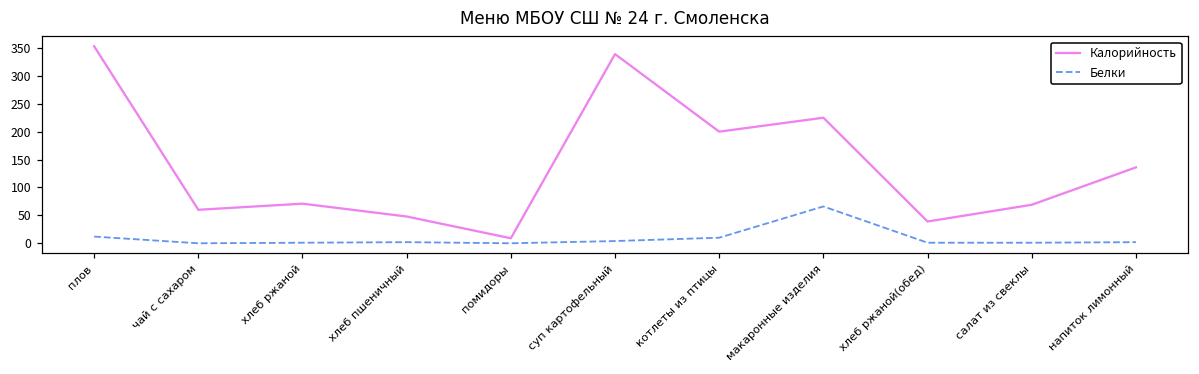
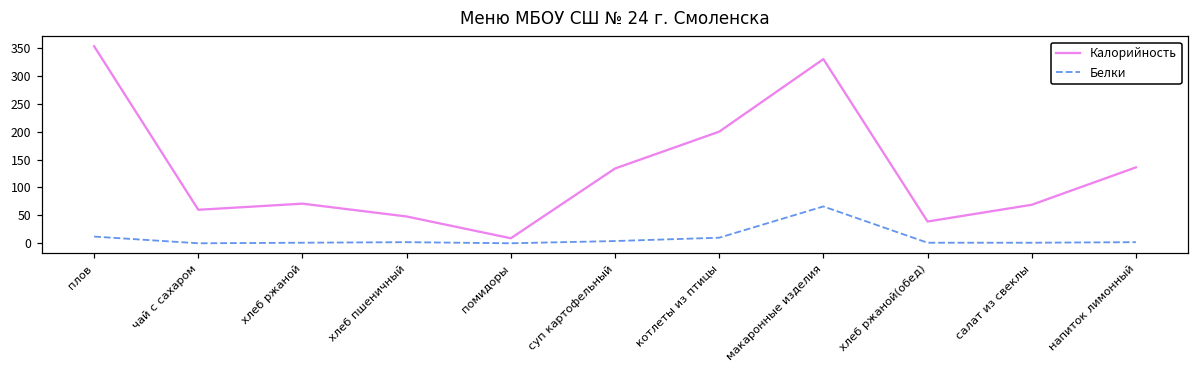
Калорийность, суп картофельный: 340 -> 130
Калорийность, макаронные изделия: 230 -> 330
